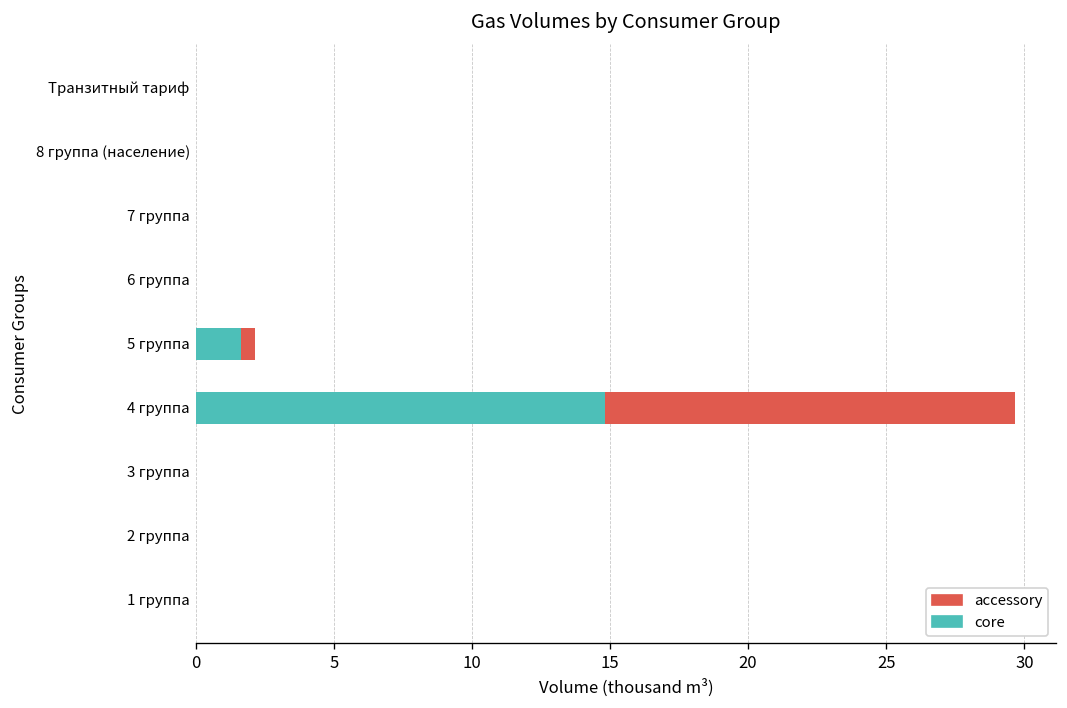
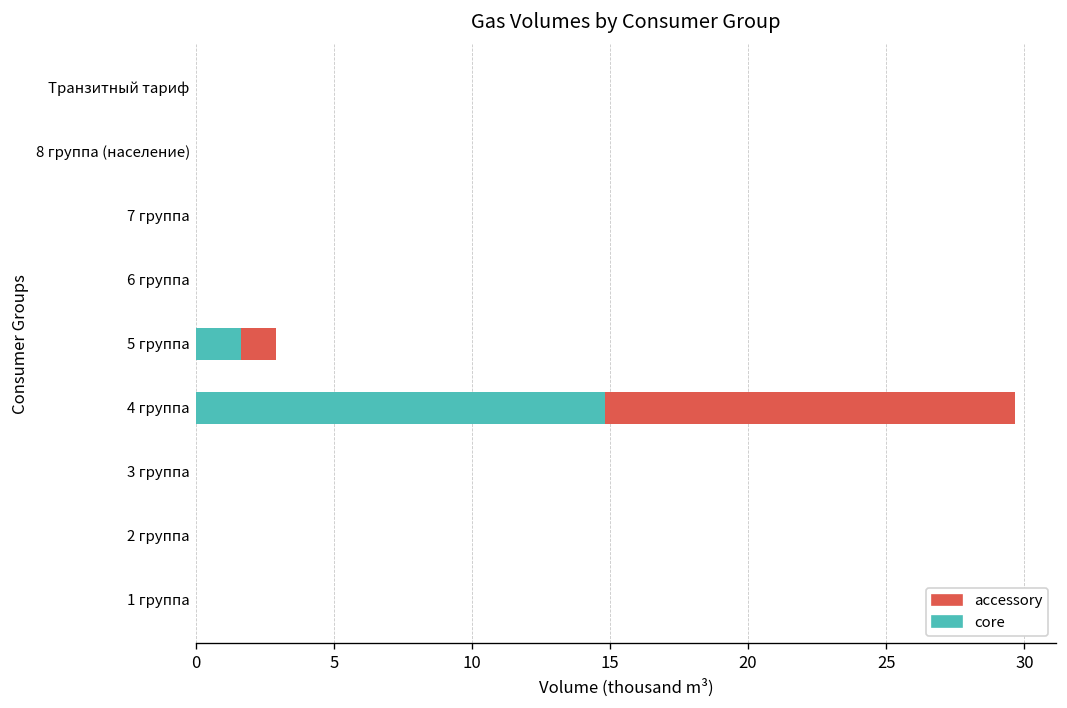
accessory, 5 группа: 0.5 -> 1.2
